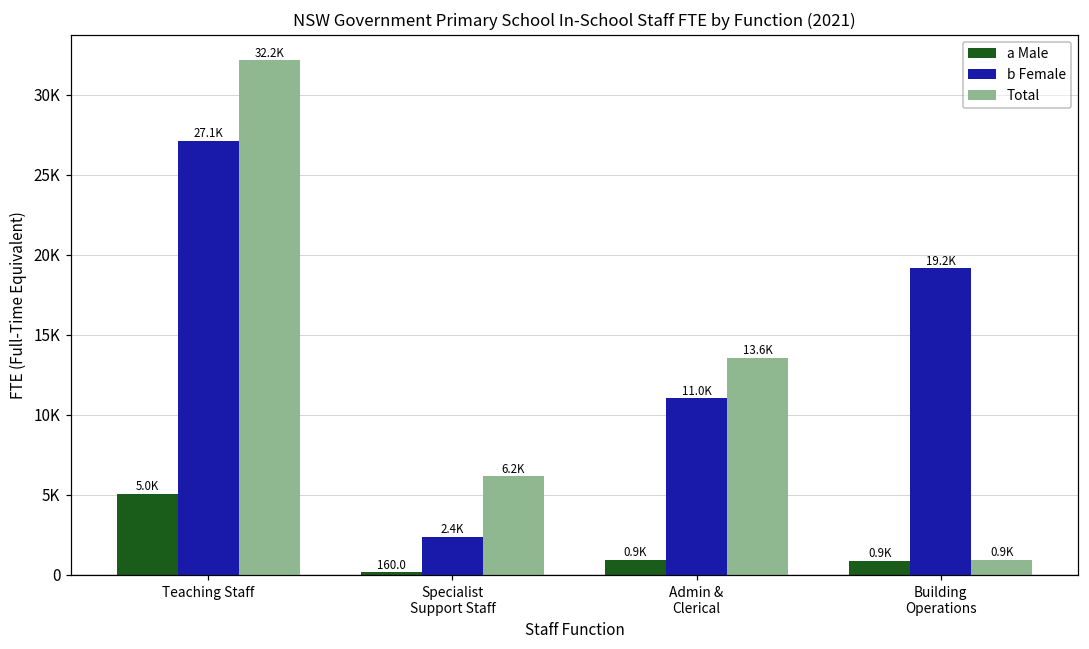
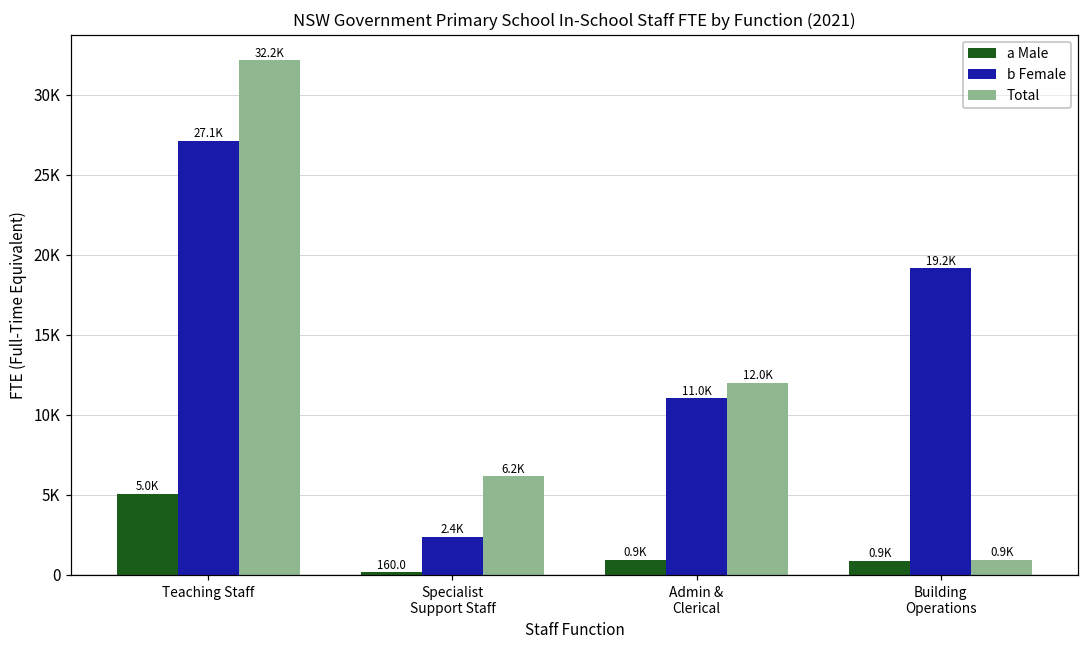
Total, Admin & Clerical: 13.6K -> 12.0K
